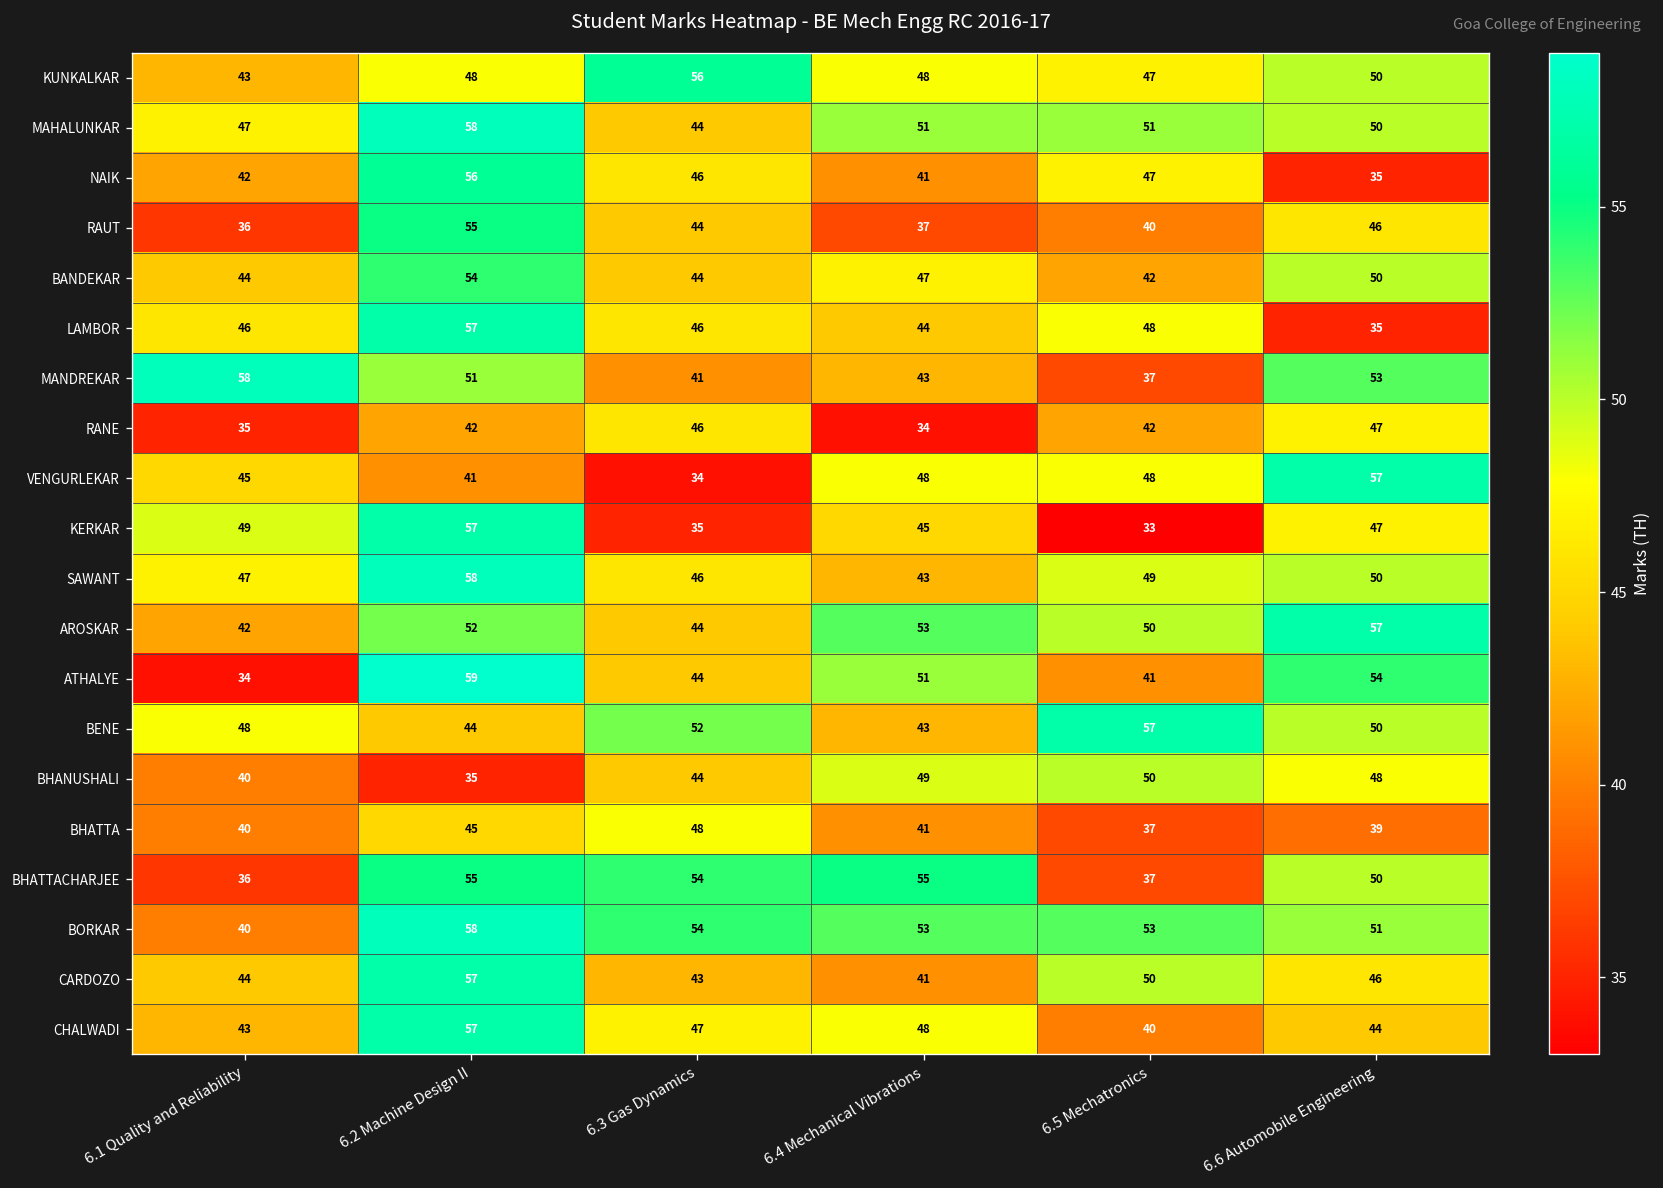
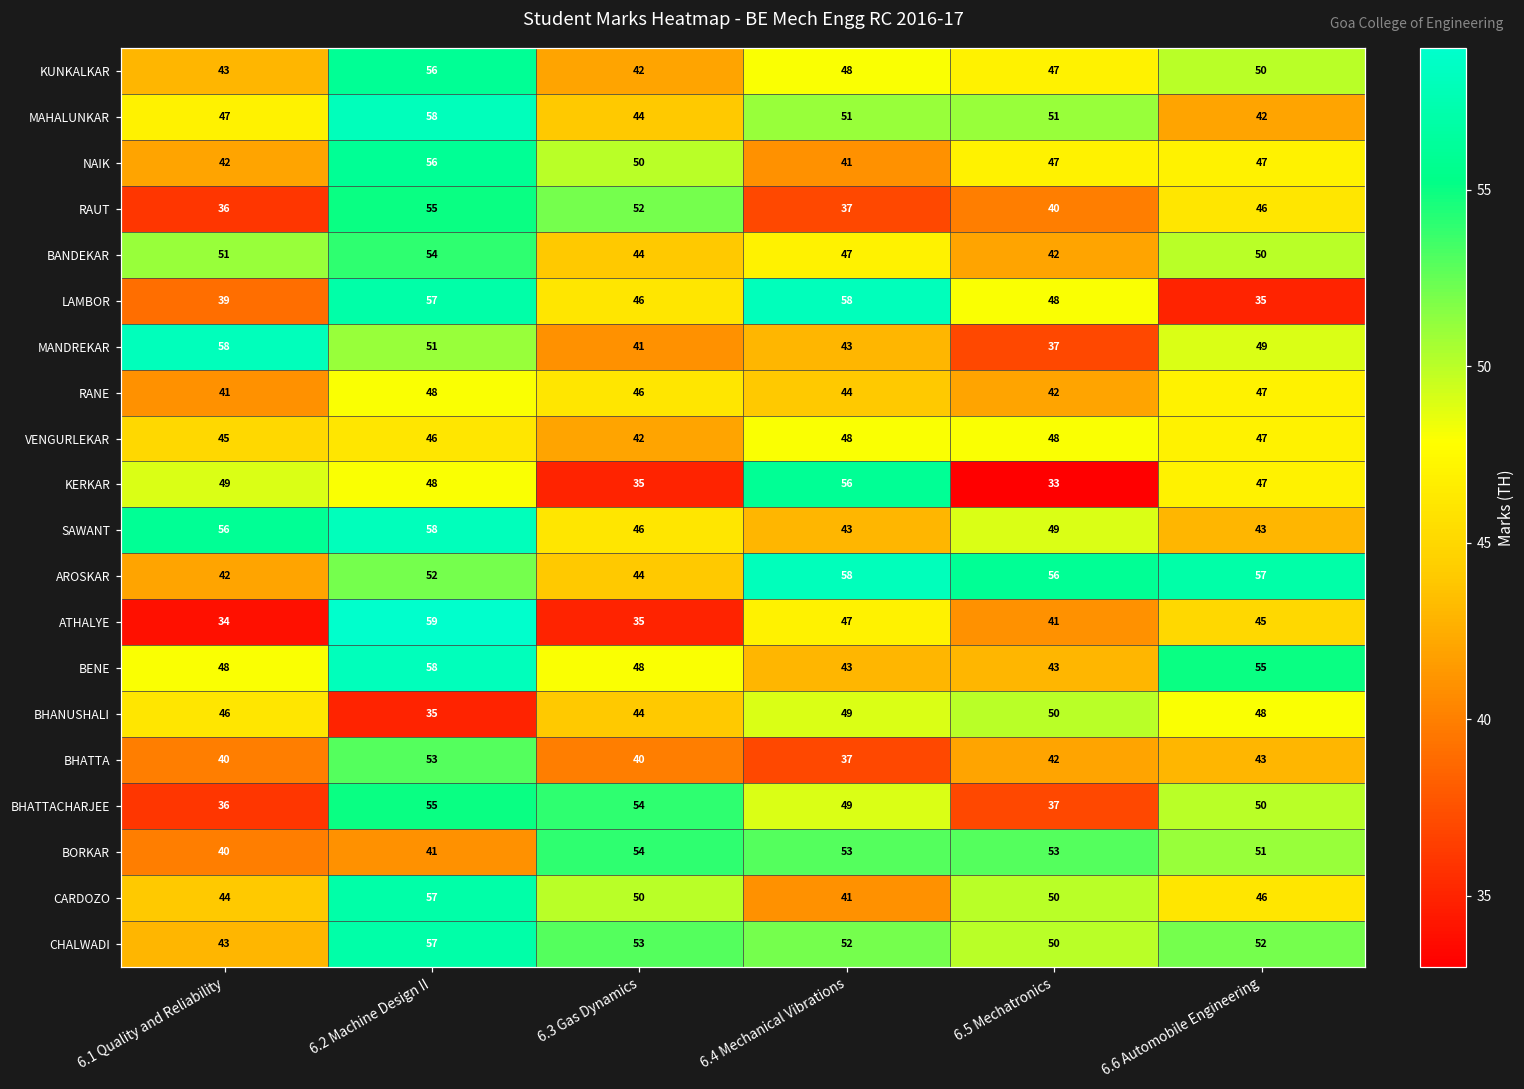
KUNKALKAR, 6.2 Machine Design II: 48 -> 56
KUNKALKAR, 6.3 Gas Dynamics: 56 -> 42
MAHALUNKAR, 6.6 Automobile Engineering: 50 -> 42
NAIK, 6.3 Gas Dynamics: 46 -> 50
NAIK, 6.6 Automobile Engineering: 35 -> 47
RAUT, 6.3 Gas Dynamics: 44 -> 52
BANDEKAR, 6.1 Quality and Reliability: 44 -> 51
LAMBOR, 6.1 Quality and Reliability: 46 -> 39
LAMBOR, 6.4 Mechanical Vibrations: 44 -> 58
MANDREKAR, 6.6 Automobile Engineering: 53 -> 49
RANE, 6.1 Quality and Reliability: 35 -> 41
RANE, 6.2 Machine Design II: 42 -> 48
RANE, 6.4 Mechanical Vibrations: 34 -> 44
VENGURLEKAR, 6.2 Machine Design II: 41 -> 46
VENGURLEKAR, 6.3 Gas Dynamics: 34 -> 42
VENGURLEKAR, 6.6 Automobile Engineering: 57 -> 47
KERKAR, 6.2 Machine Design II: 57 -> 48
KERKAR, 6.4 Mechanical Vibrations: 45 -> 56
SAWANT, 6.1 Quality and Reliability: 47 -> 56
SAWANT, 6.6 Automobile Engineering: 50 -> 43
AROSKAR, 6.4 Mechanical Vibrations: 53 -> 58
AROSKAR, 6.5 Mechatronics: 50 -> 56
ATHALYE, 6.3 Gas Dynamics: 44 -> 35
ATHALYE, 6.4 Mechanical Vibrations: 51 -> 47
ATHALYE, 6.6 Automobile Engineering: 54 -> 45
BENE, 6.2 Machine Design II: 44 -> 58
BENE, 6.3 Gas Dynamics: 52 -> 48
BENE, 6.5 Mechatronics: 57 -> 43
BENE, 6.6 Automobile Engineering: 50 -> 55
BHANUSHALI, 6.1 Quality and Reliability: 40 -> 46
BHATTA, 6.2 Machine Design II: 45 -> 53
BHATTA, 6.3 Gas Dynamics: 48 -> 40
BHATTA, 6.4 Mechanical Vibrations: 41 -> 37
BHATTA, 6.5 Mechatronics: 37 -> 42
BHATTA, 6.6 Automobile Engineering: 39 -> 43
BHATTACHARJEE, 6.4 Mechanical Vibrations: 55 -> 49
BORKAR, 6.2 Machine Design II: 58 -> 41
CARDOZO, 6.3 Gas Dynamics: 43 -> 50
CHALWADI, 6.3 Gas Dynamics: 47 -> 53
CHALWADI, 6.4 Mechanical Vibrations: 48 -> 52
CHALWADI, 6.5 Mechatronics: 40 -> 50
CHALWADI, 6.6 Automobile Engineering: 44 -> 52
